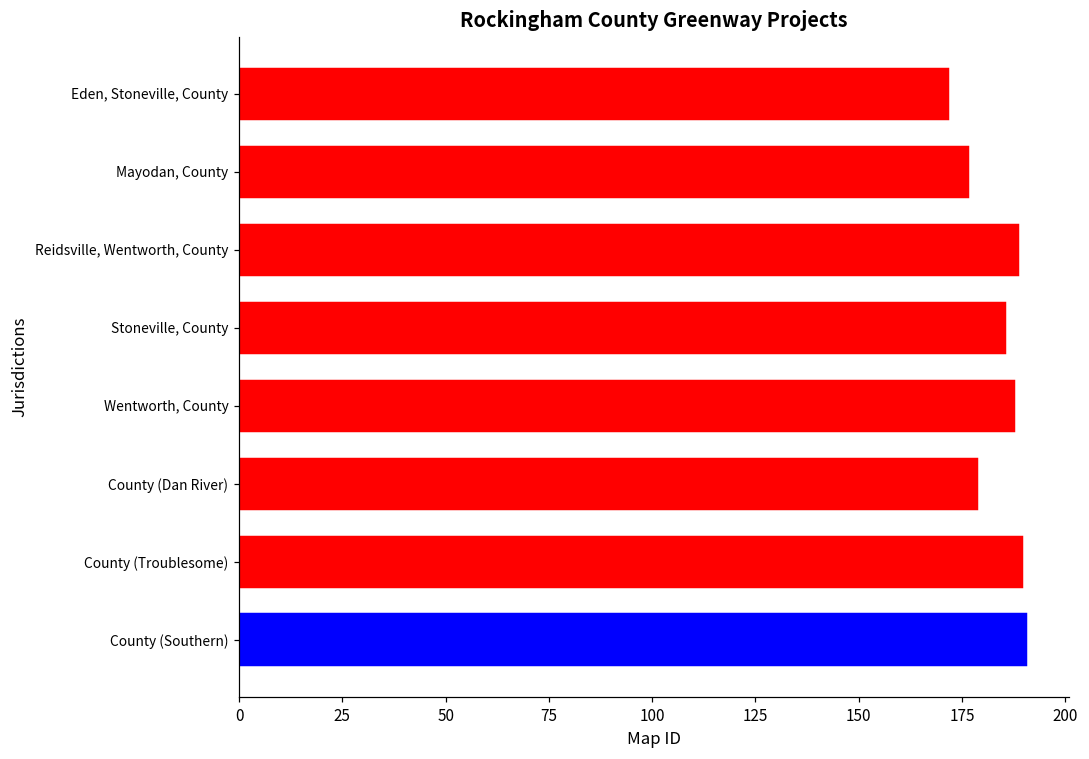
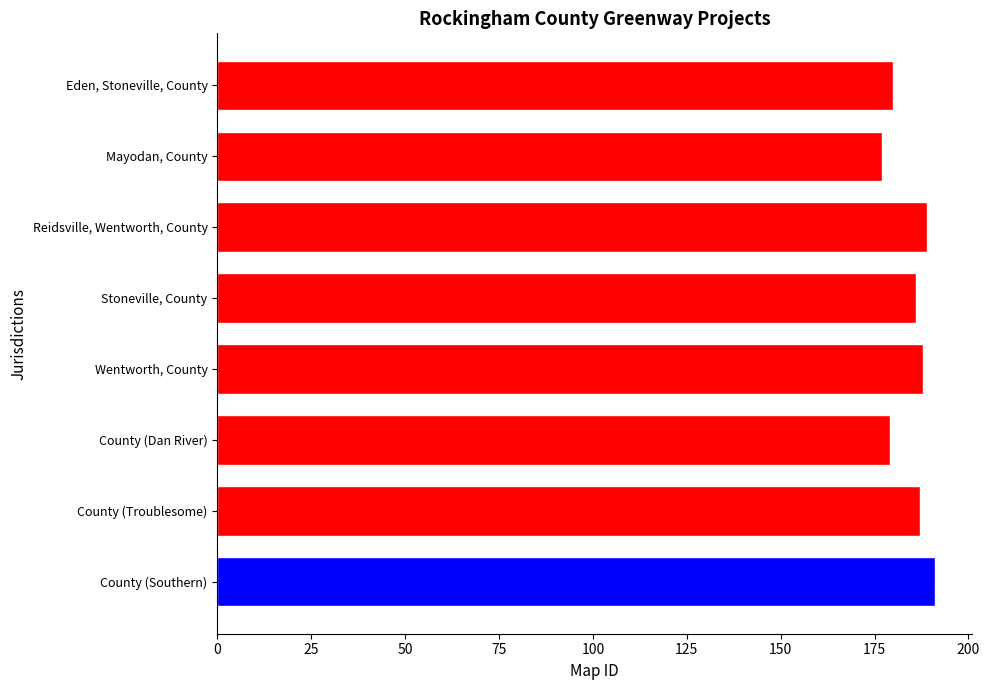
Eden, Stoneville, County: 172 -> 180
County (Troublesome): 190 -> 187
